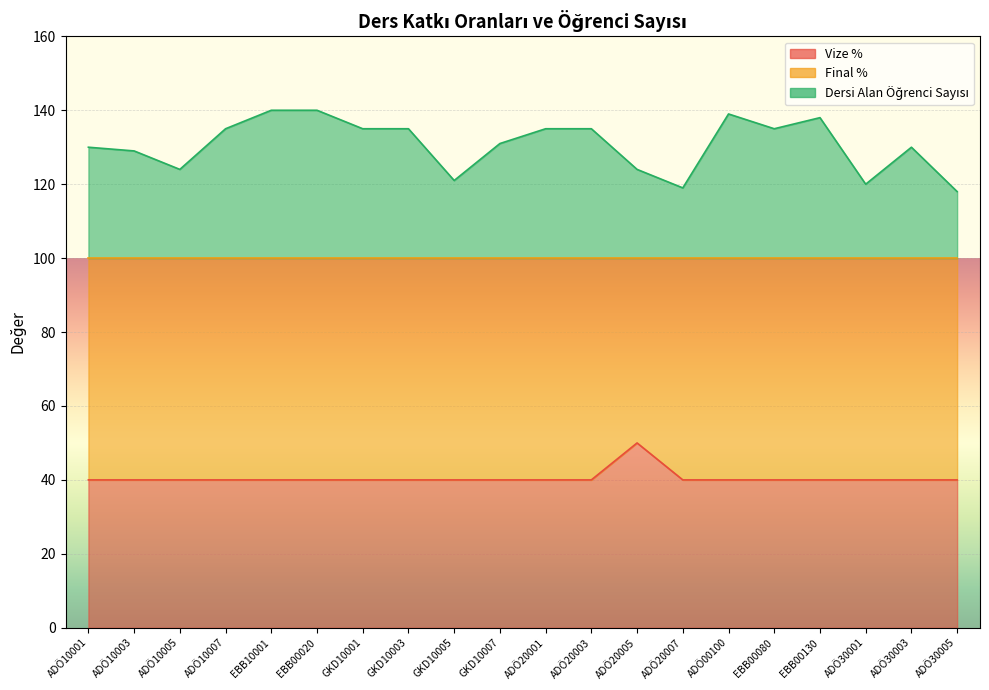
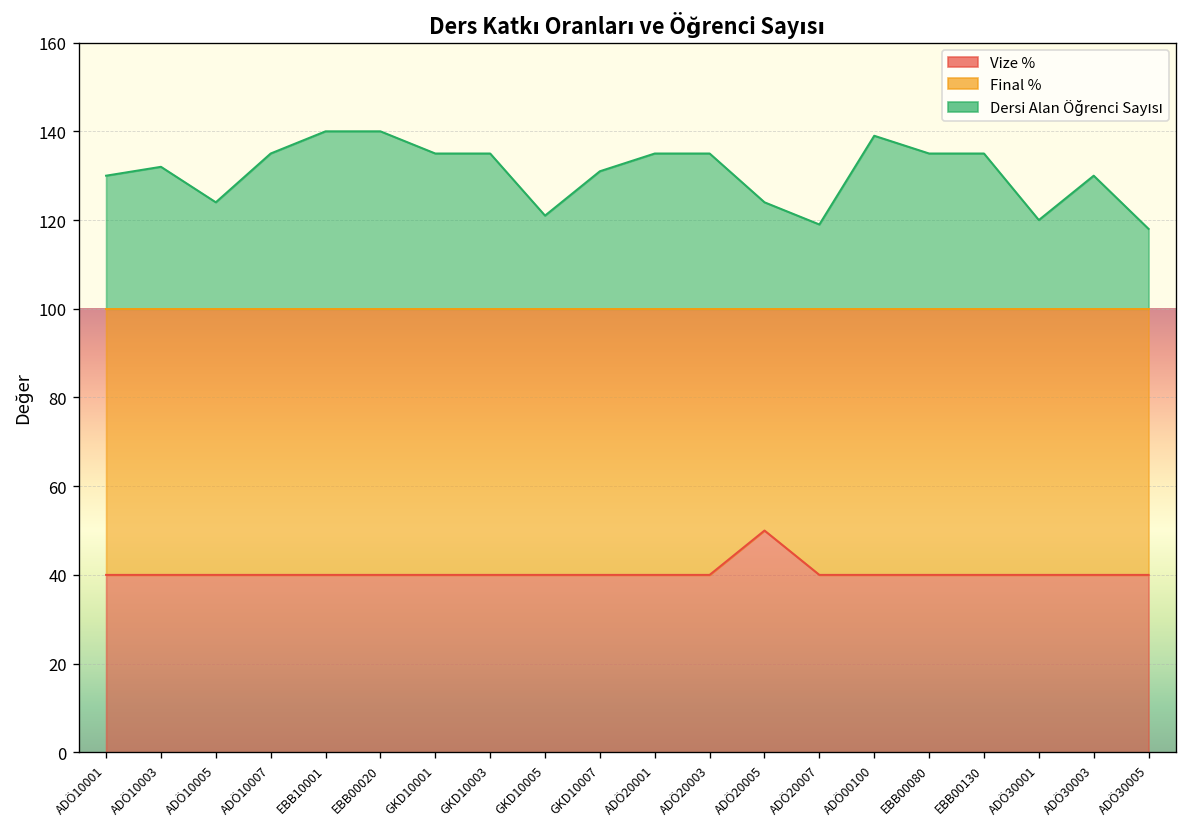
Dersi Alan Öğrenci Sayısı, ADÖ10003: 129 -> 132
Dersi Alan Öğrenci Sayısı, EBB00130: 138 -> 135
